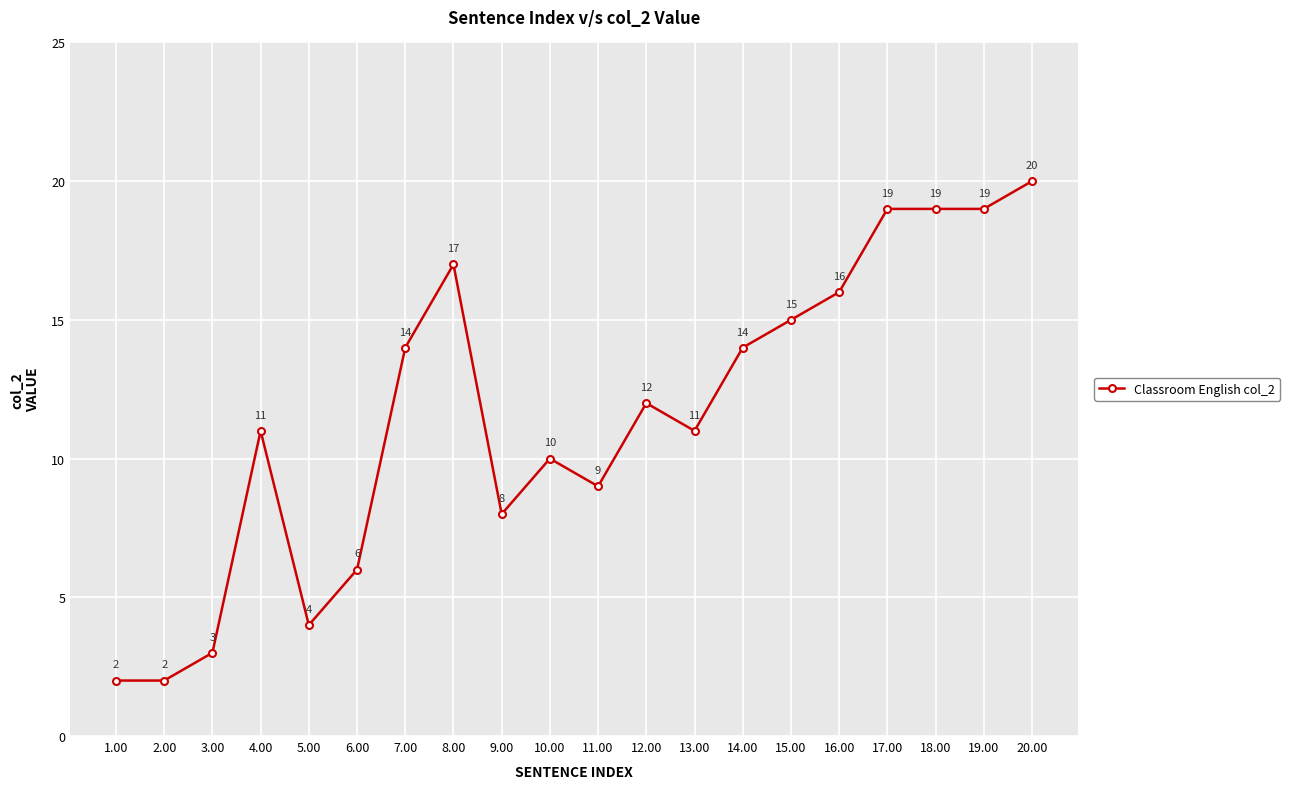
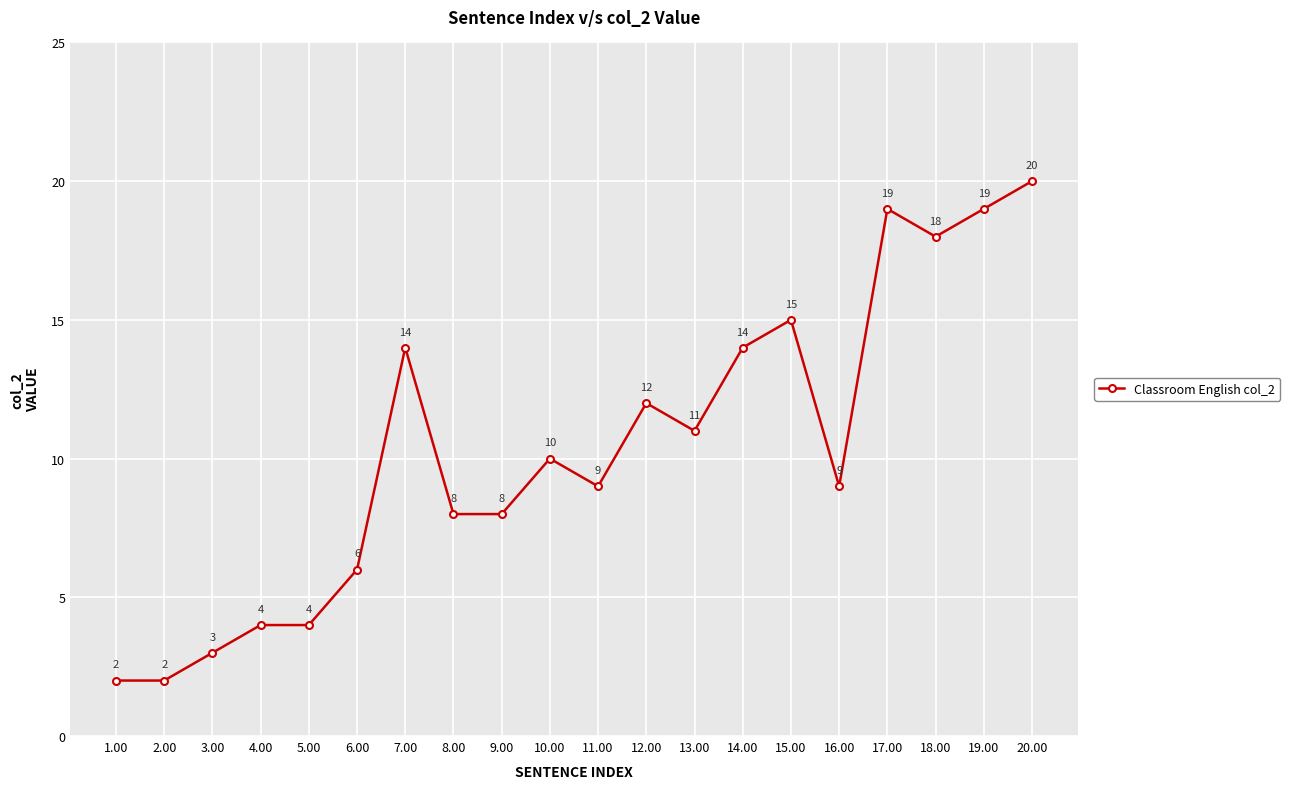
4.00: 11 -> 4
8.00: 17 -> 8
16.00: 16 -> 9
18.00: 19 -> 18
